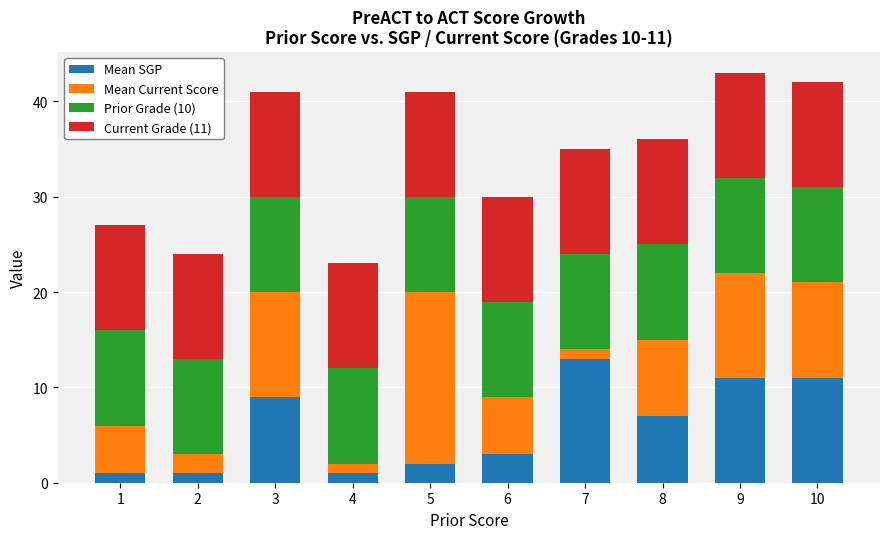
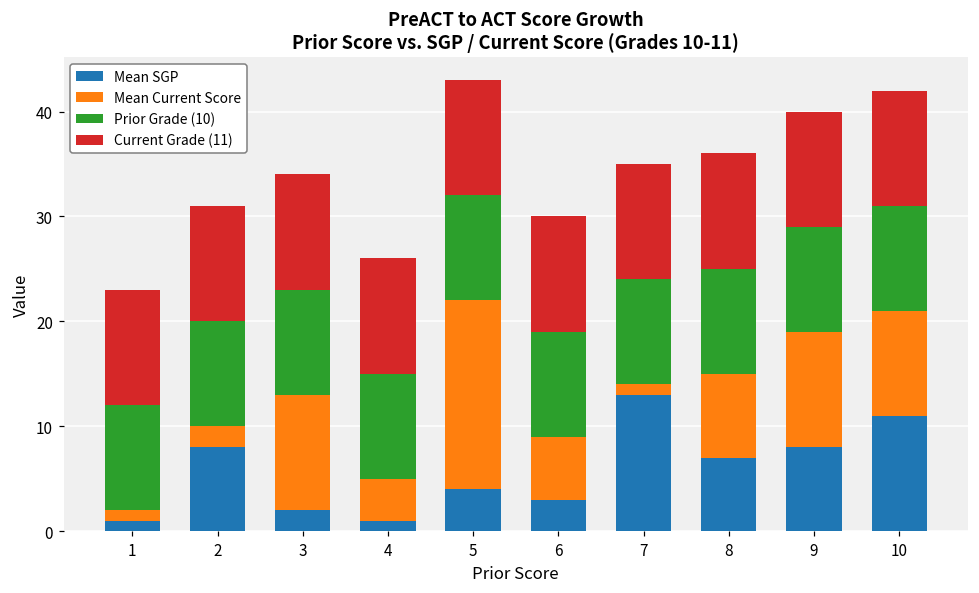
Mean Current Score, 1: 5 -> 1
Mean SGP, 2: 1 -> 8
Mean SGP, 3: 9 -> 2
Mean Current Score, 4: 1 -> 4
Mean SGP, 5: 2 -> 4
Mean SGP, 9: 11 -> 8
